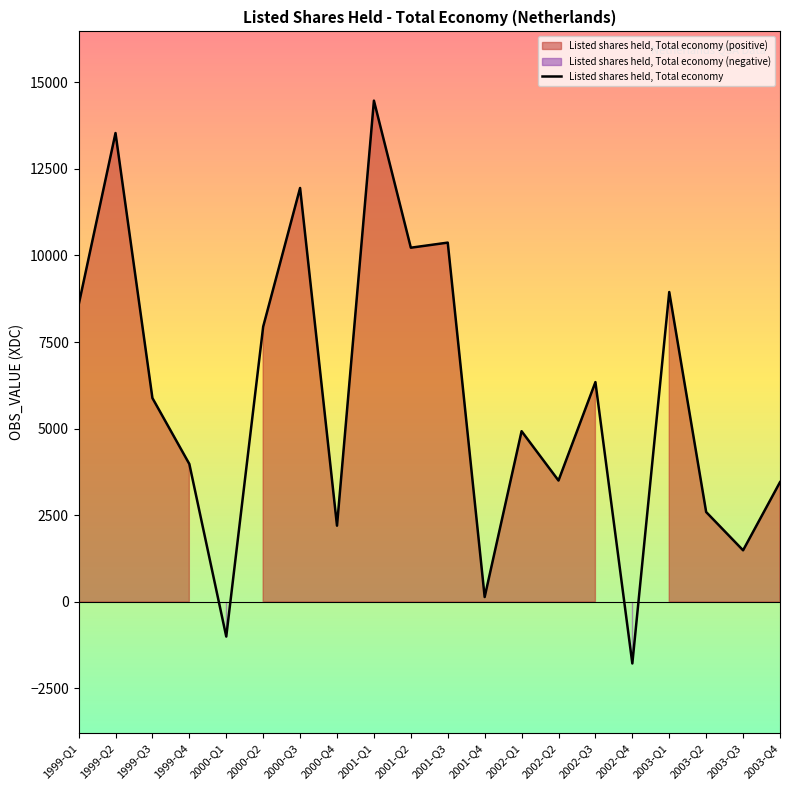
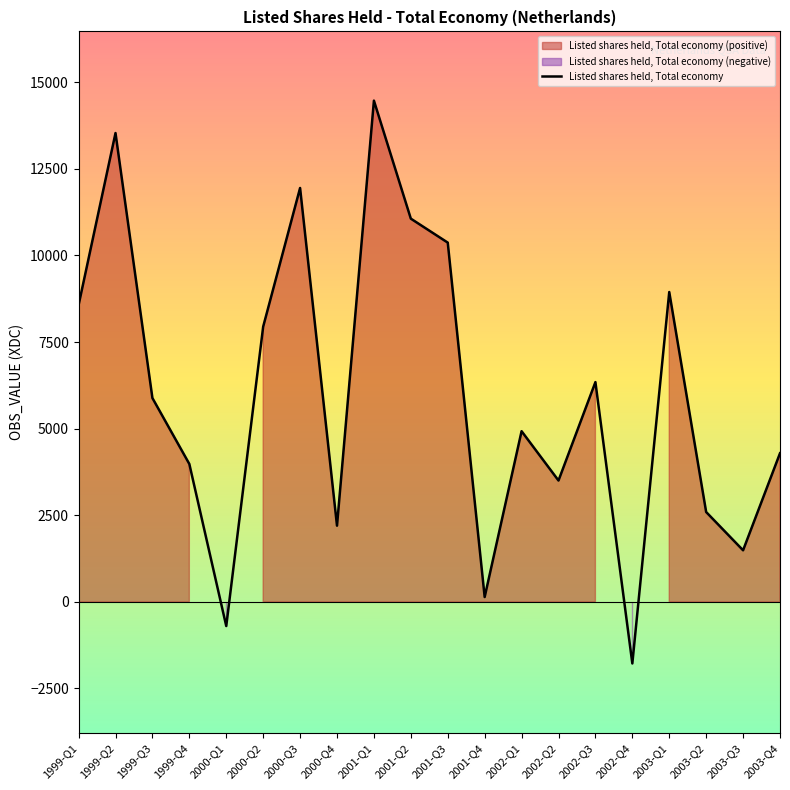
2000-Q1: -1000 -> -700
2001-Q2: 10200 -> 11100
2003-Q4: 3500 -> 4300
